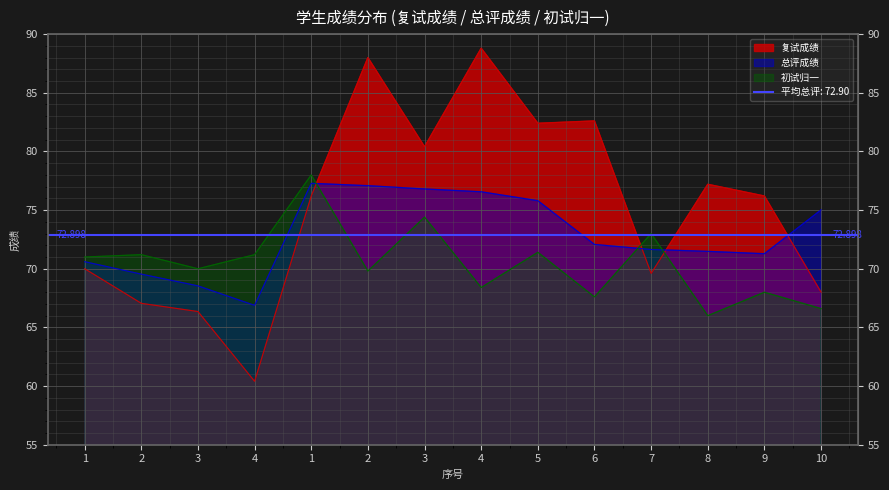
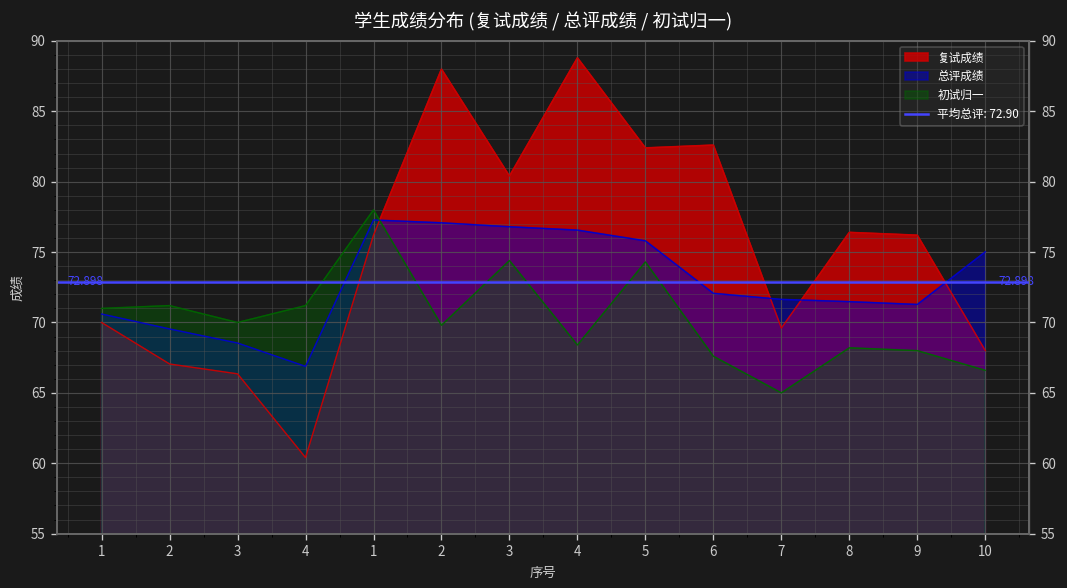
初试归一, 5: 71.4 -> 74.3
初试归一, 7: 73 -> 65
复试成绩, 8: 77.2 -> 76.4
初试归一, 8: 66.0 -> 68.2
